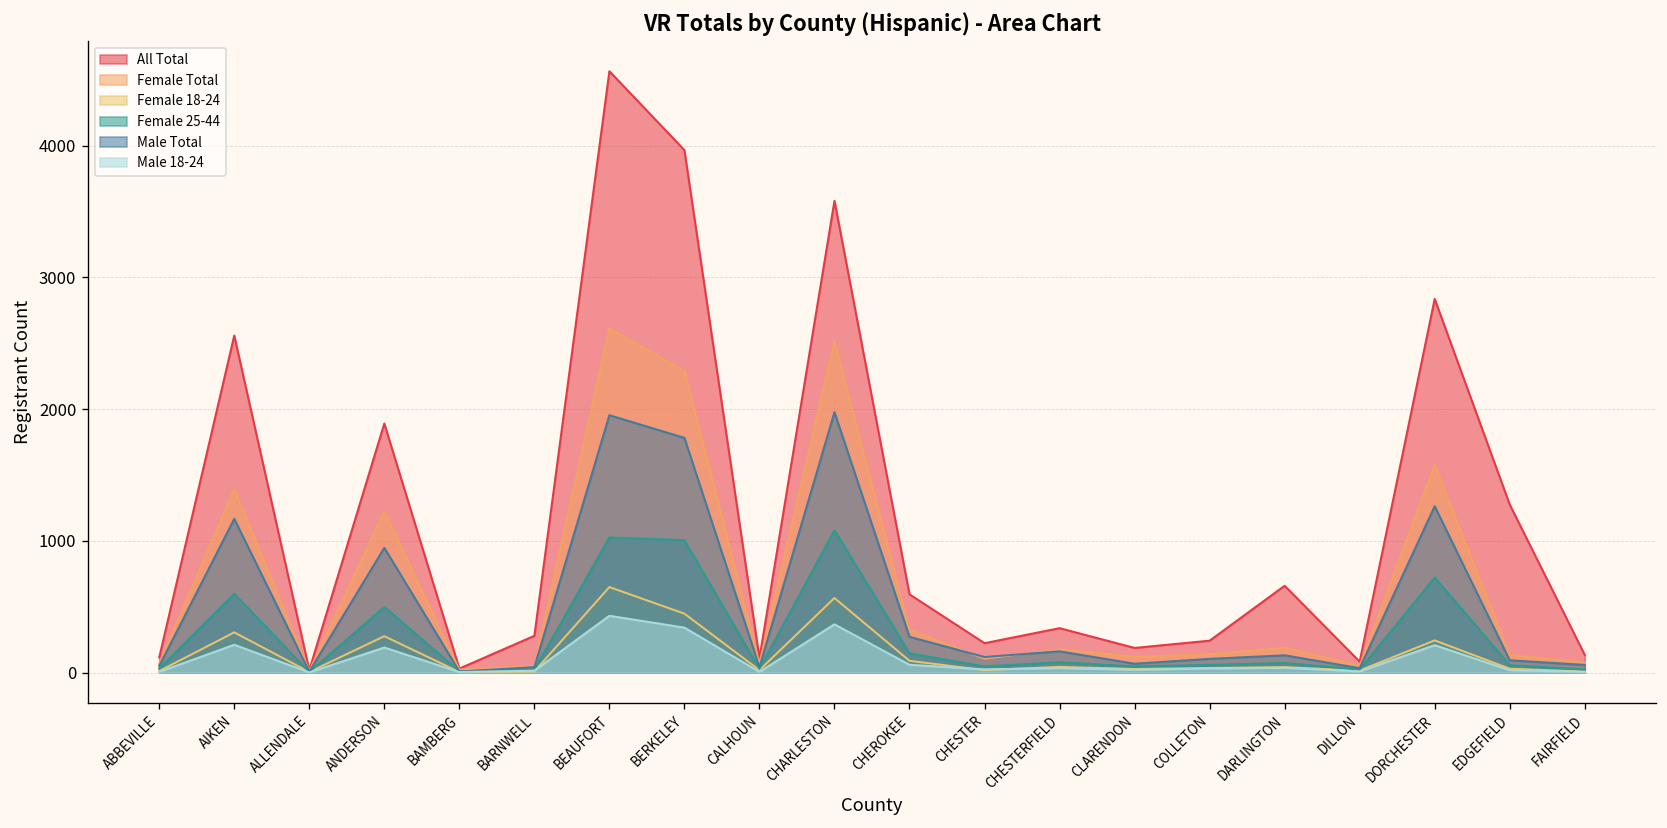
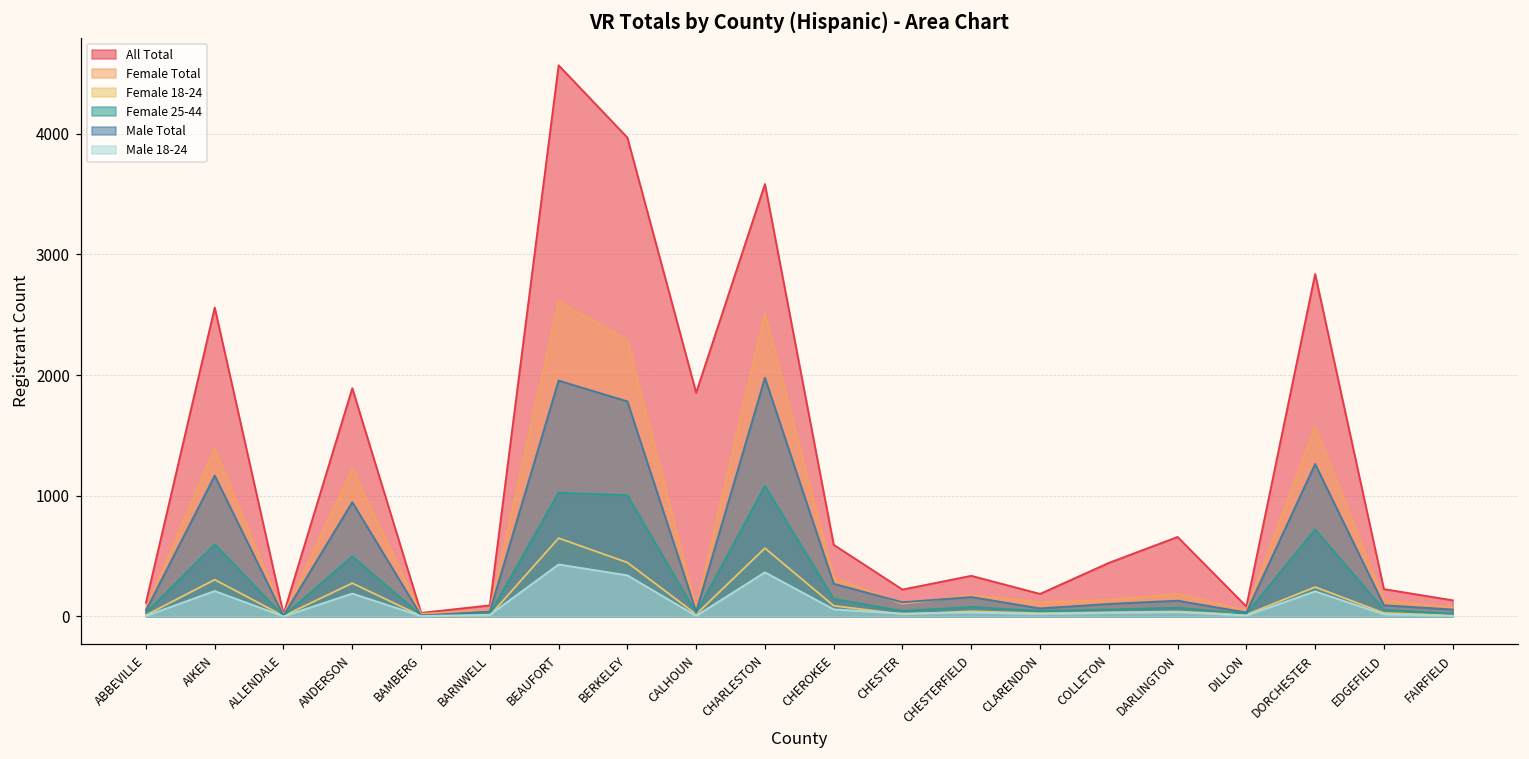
All Total, BARNWELL: 280 -> 90
All Total, CALHOUN: 110 -> 1850
All Total, COLLETON: 240 -> 440
All Total, EDGEFIELD: 1280 -> 230
